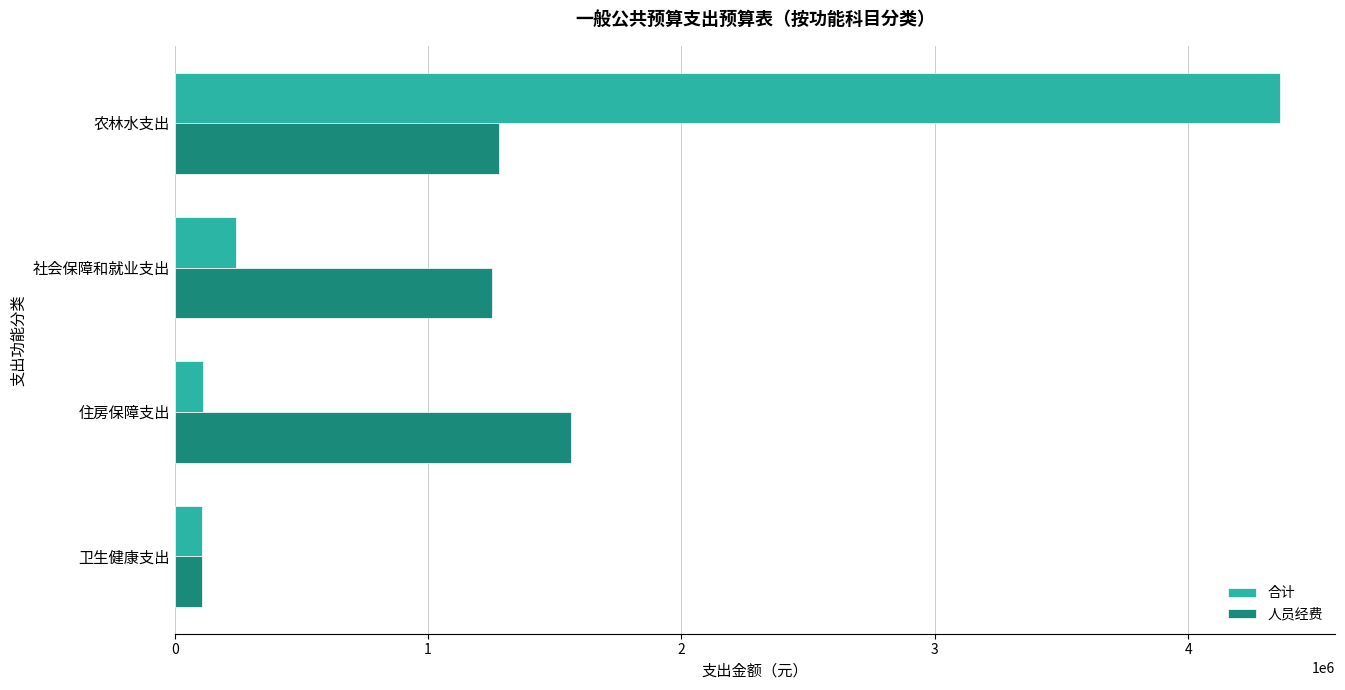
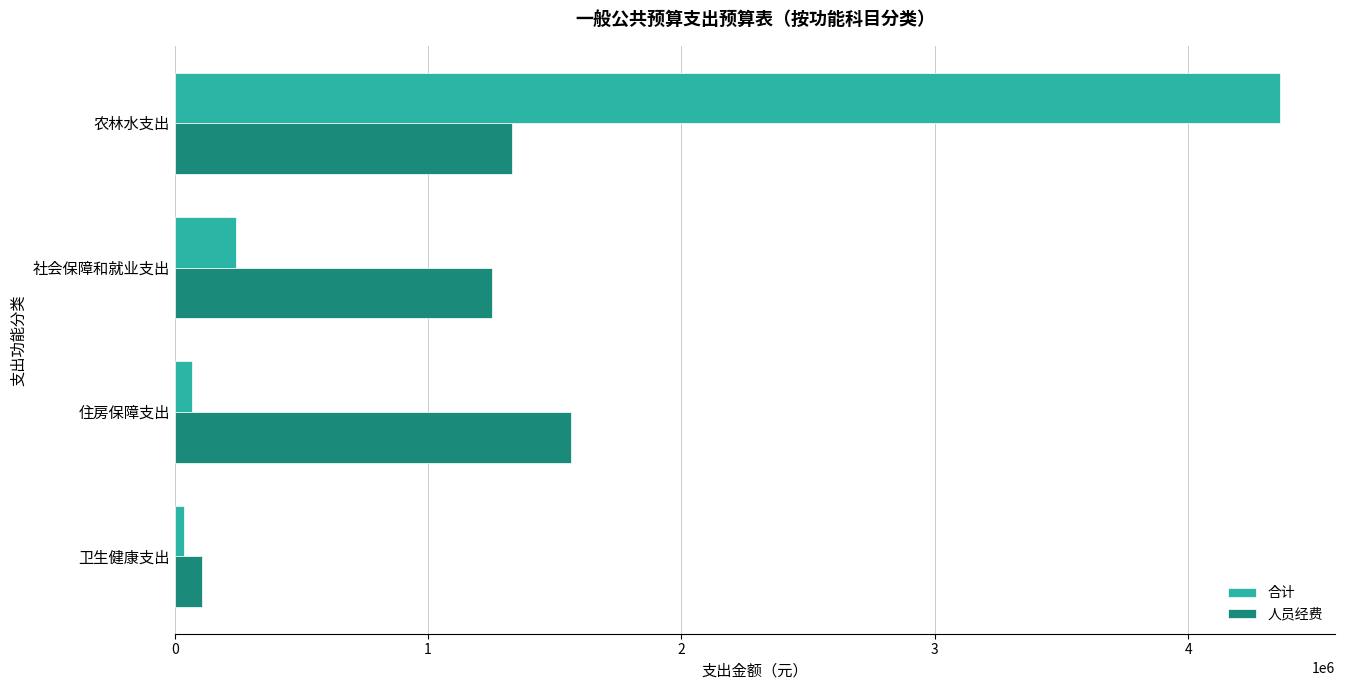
人员经费, 农林水支出: 1280000 -> 1330000
合计, 住房保障支出: 110000 -> 70000
合计, 卫生健康支出: 110000 -> 40000
